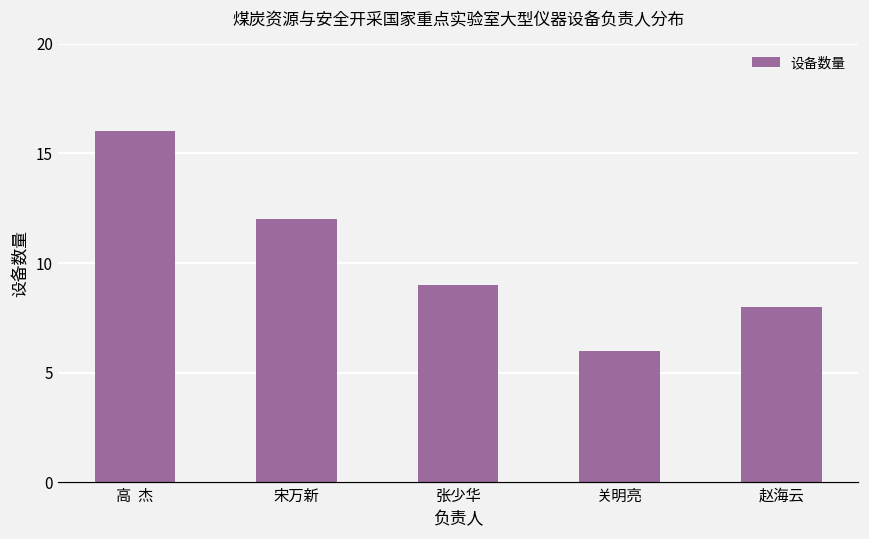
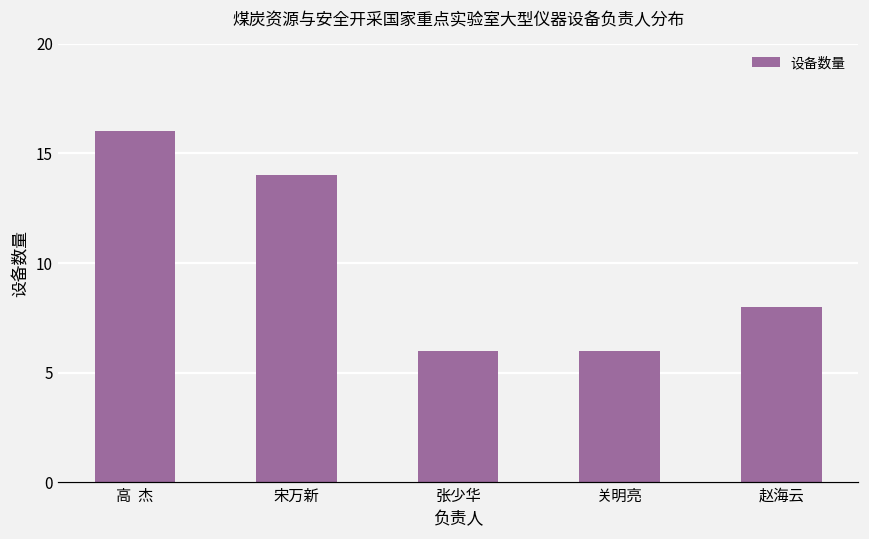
宋万新: 12 -> 14
张少华: 9 -> 6
